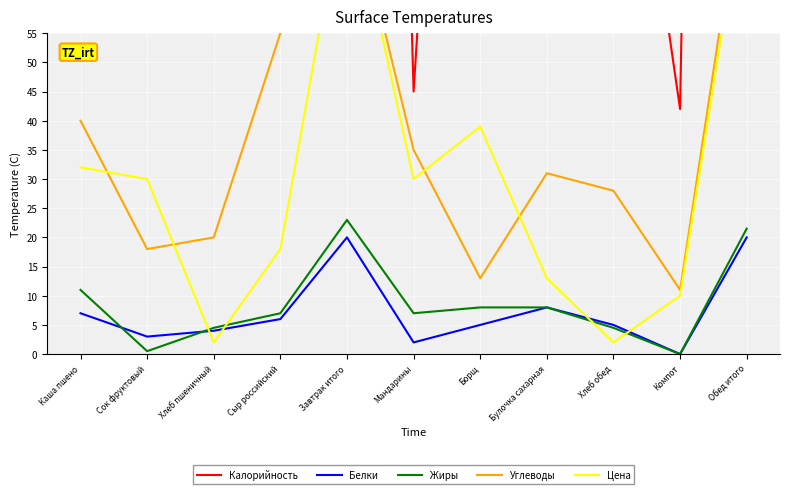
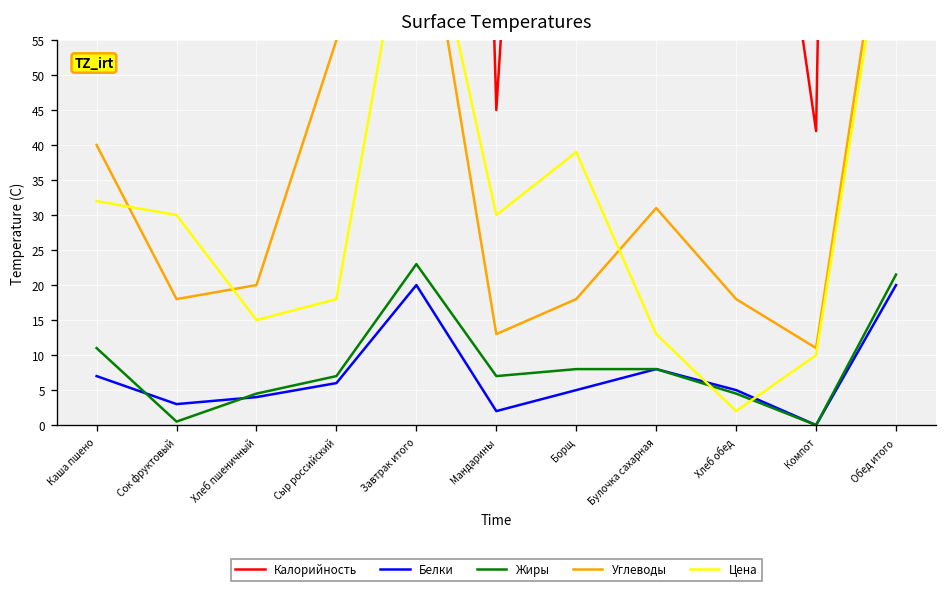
Цена, Хлеб пшеничный: 2 -> 15
Углеводы, Мандарины: 35 -> 13
Углеводы, Борщ: 13 -> 18
Углеводы, Хлеб обед: 28 -> 18
